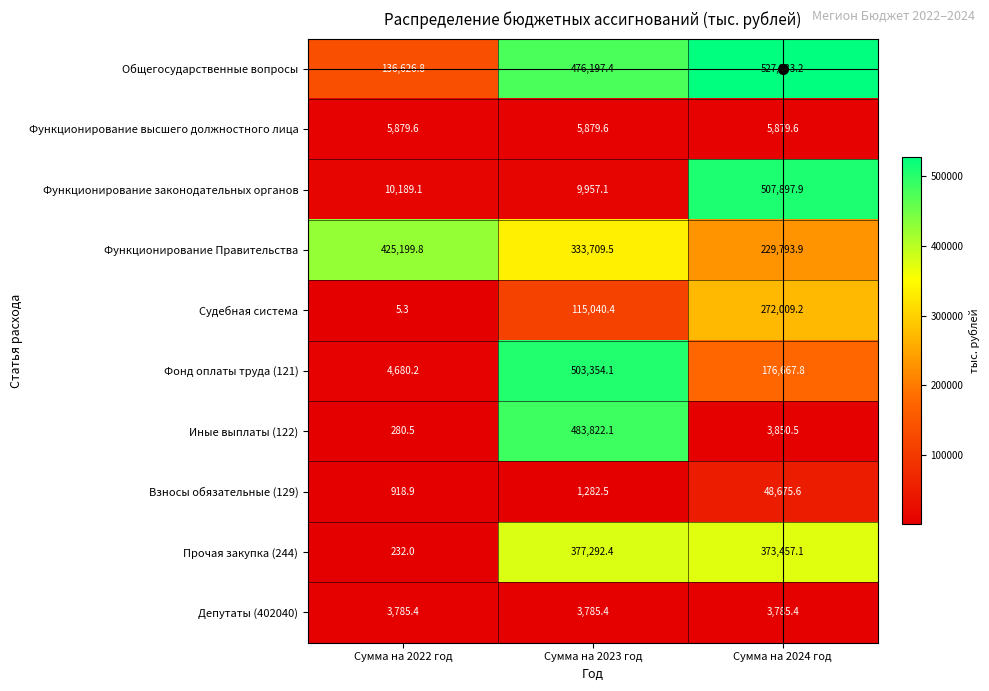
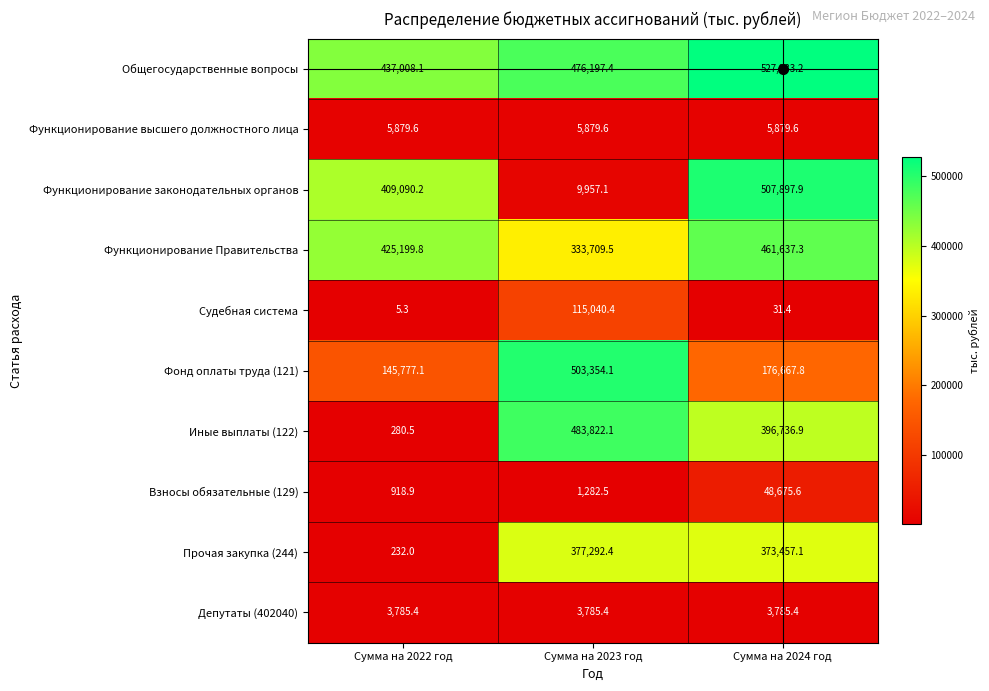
Общегосударственные вопросы, Сумма на 2022 год: 136,626.8 -> 437,008.1
Функционирование законодательных органов, Сумма на 2022 год: 10,189.1 -> 409,090.2
Функционирование Правительства, Сумма на 2024 год: 229,793.9 -> 461,637.3
Судебная система, Сумма на 2024 год: 272,009.2 -> 31.4
Фонд оплаты труда (121), Сумма на 2022 год: 4,680.2 -> 145,777.1
Иные выплаты (122), Сумма на 2024 год: 3,850.5 -> 396,736.9
